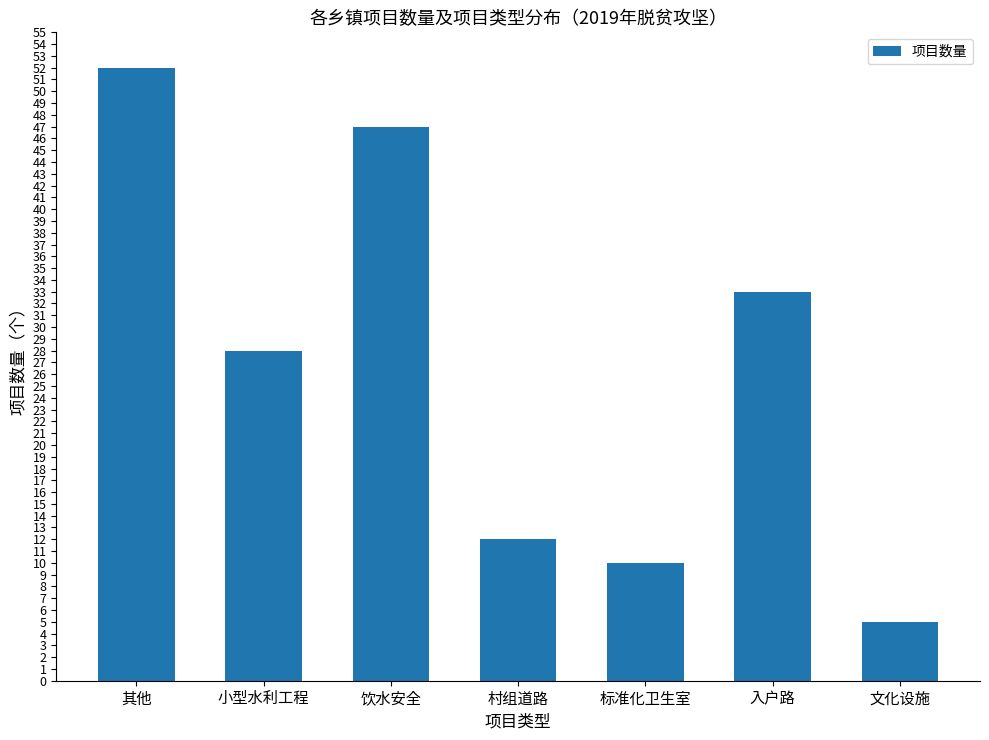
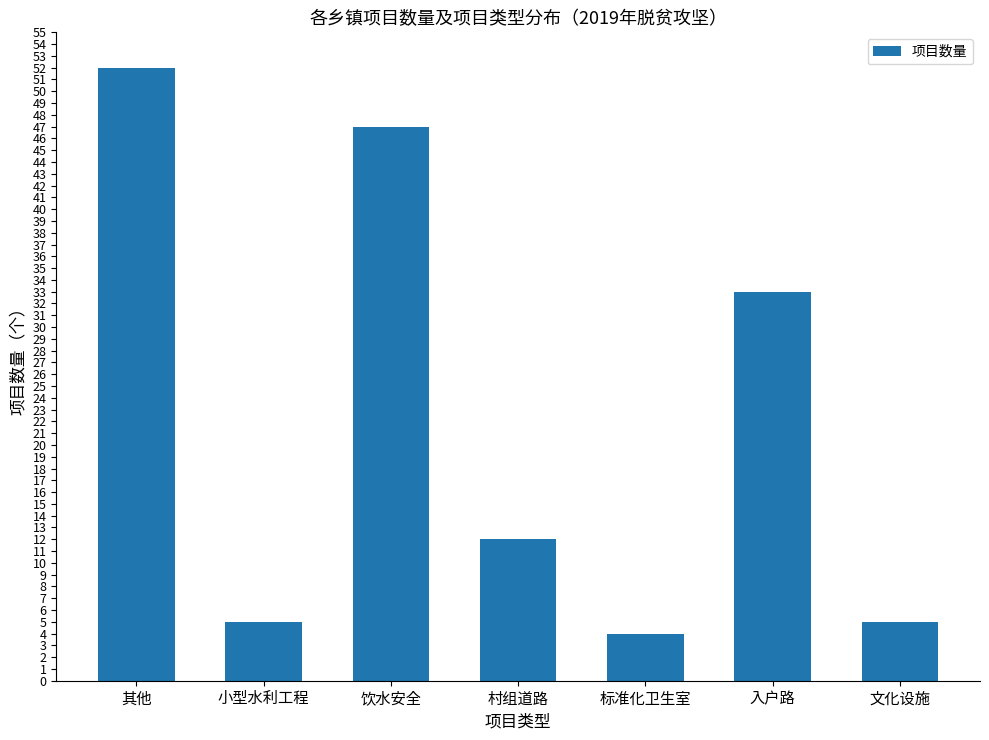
小型水利工程: 28 -> 5
标准化卫生室: 10 -> 4
